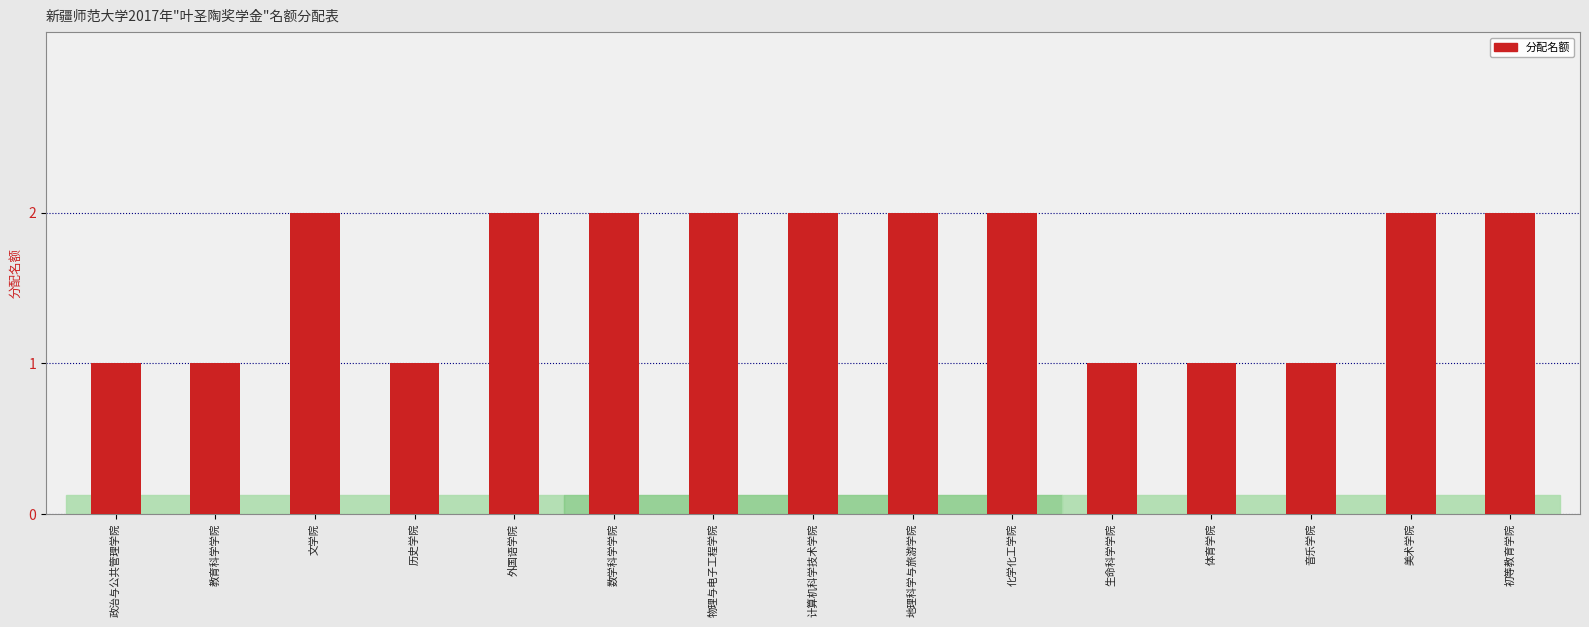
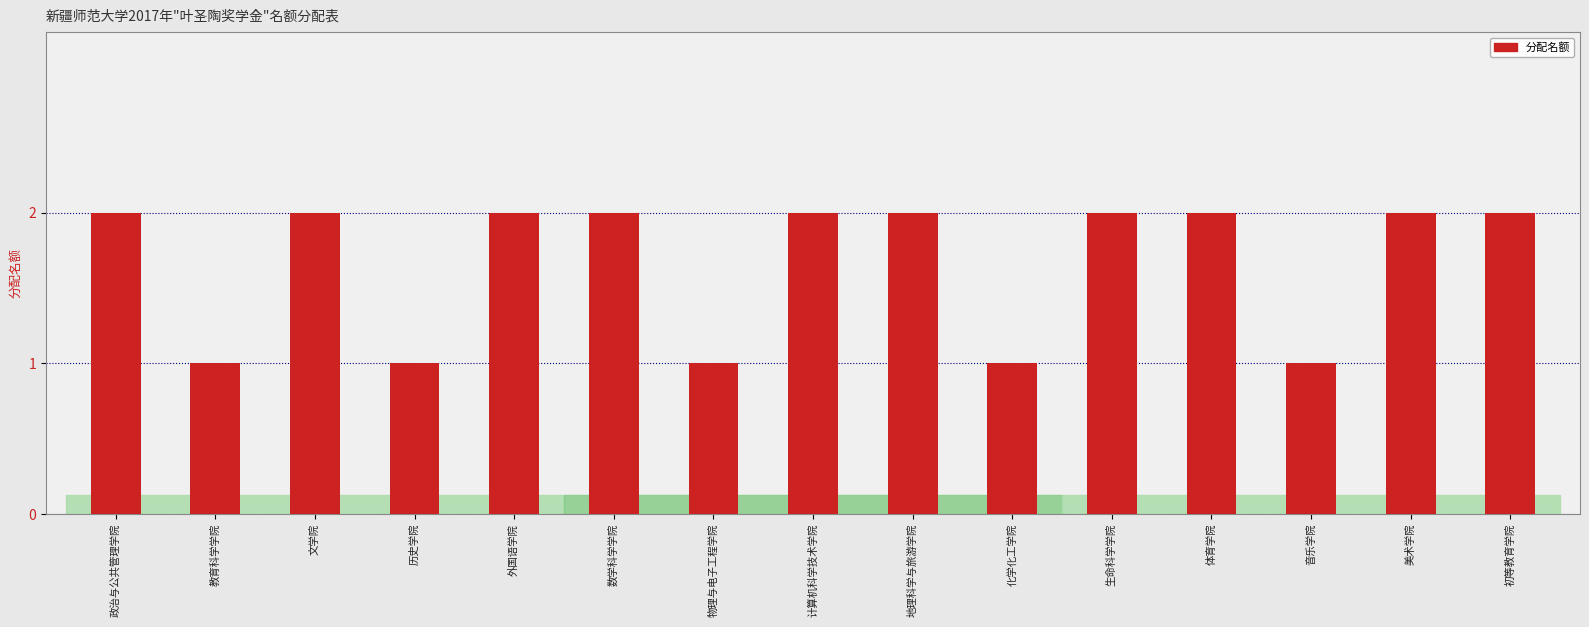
政治与公共管理学院: 1 -> 2
物理与电子工程学院: 2 -> 1
化学化工学院: 2 -> 1
生命科学学院: 1 -> 2
体育学院: 1 -> 2
